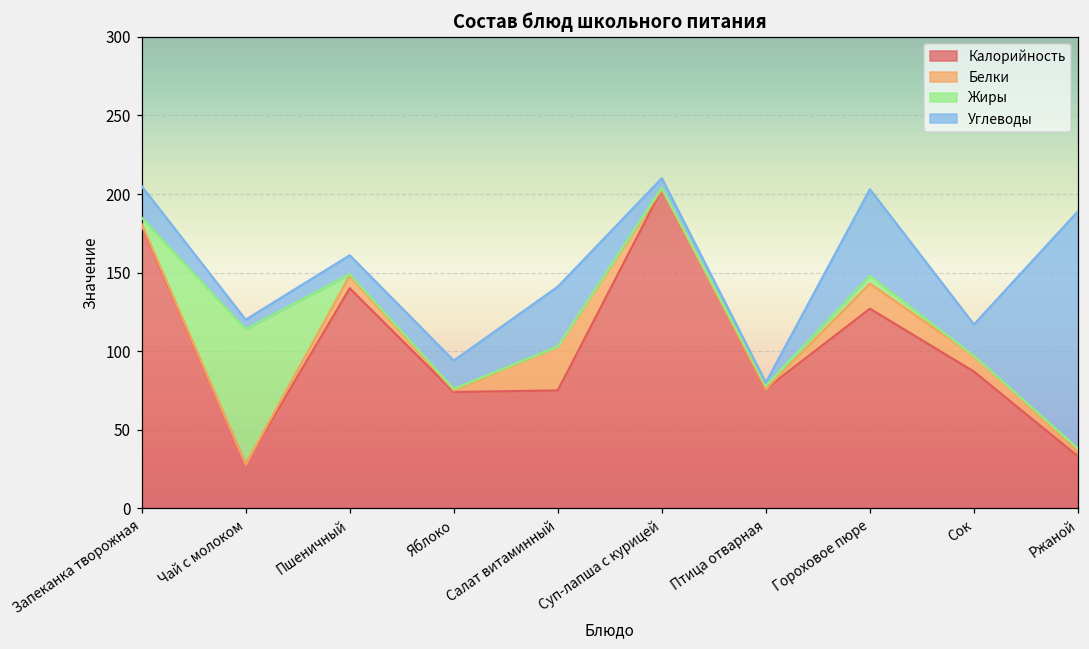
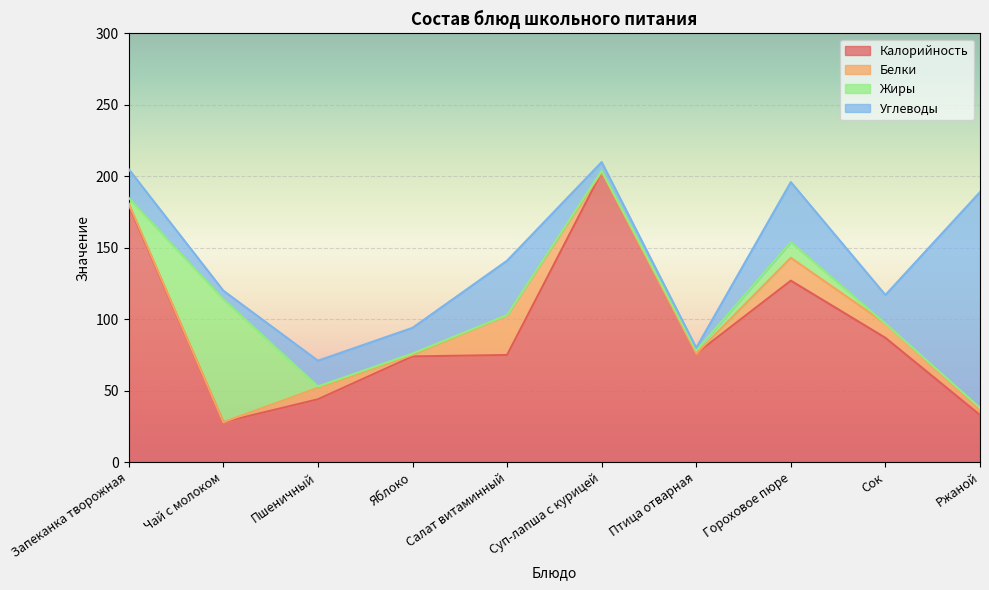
Калорийность, Пшеничный: 140 -> 44
Углеводы, Пшеничный: 12 -> 18
Жиры, Гороховое пюре: 5 -> 11
Углеводы, Гороховое пюре: 55 -> 42
